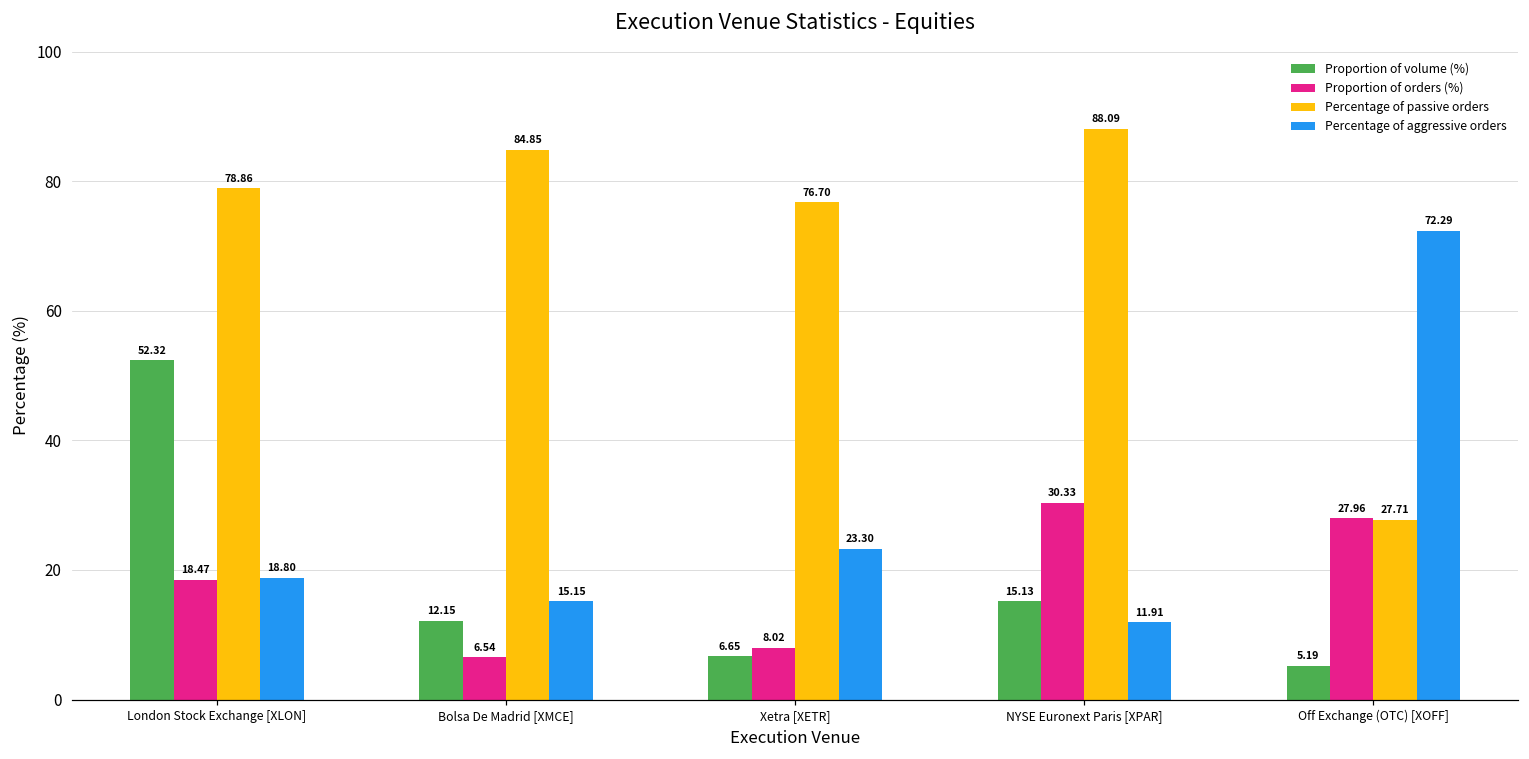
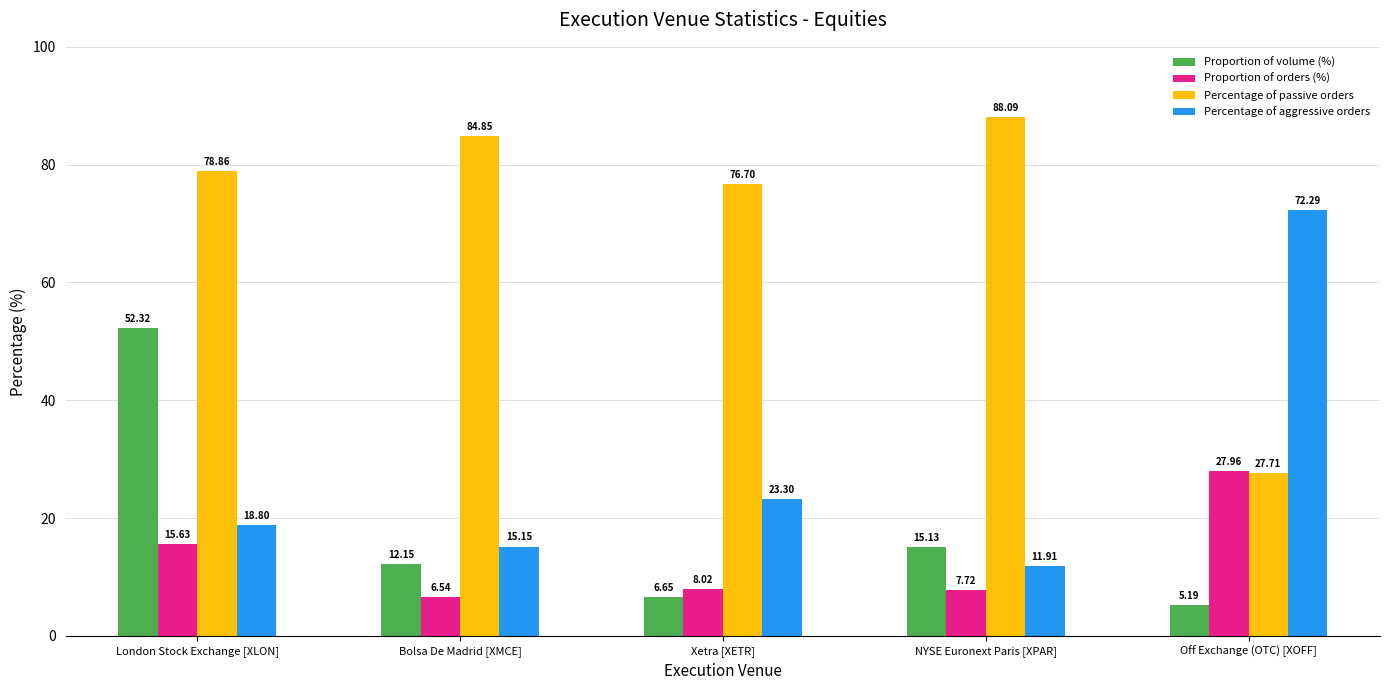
Proportion of orders (%), London Stock Exchange [XLON]: 18.47 -> 15.63
Proportion of orders (%), NYSE Euronext Paris [XPAR]: 30.33 -> 7.72
